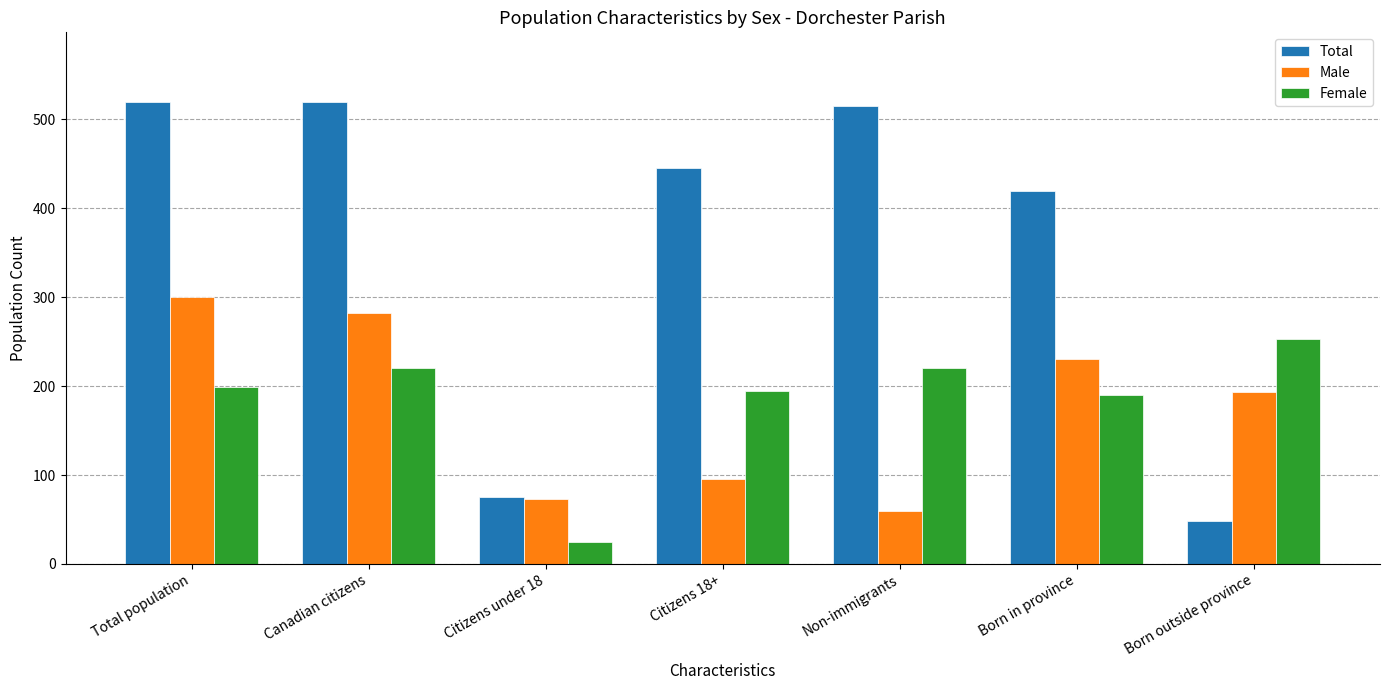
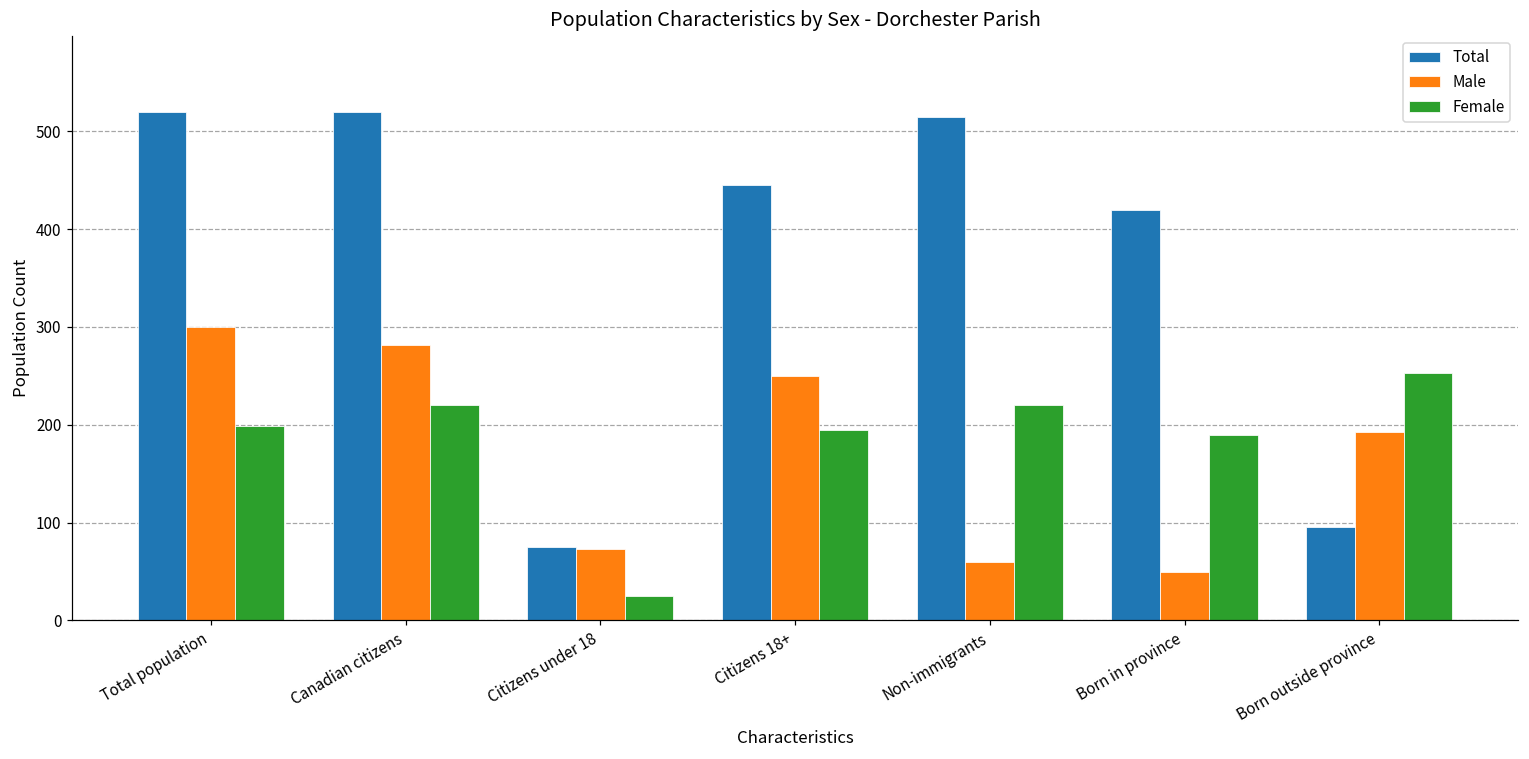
Male, Citizens 18+: 100 -> 250
Male, Born in province: 230 -> 50
Total, Born outside province: 50 -> 100
